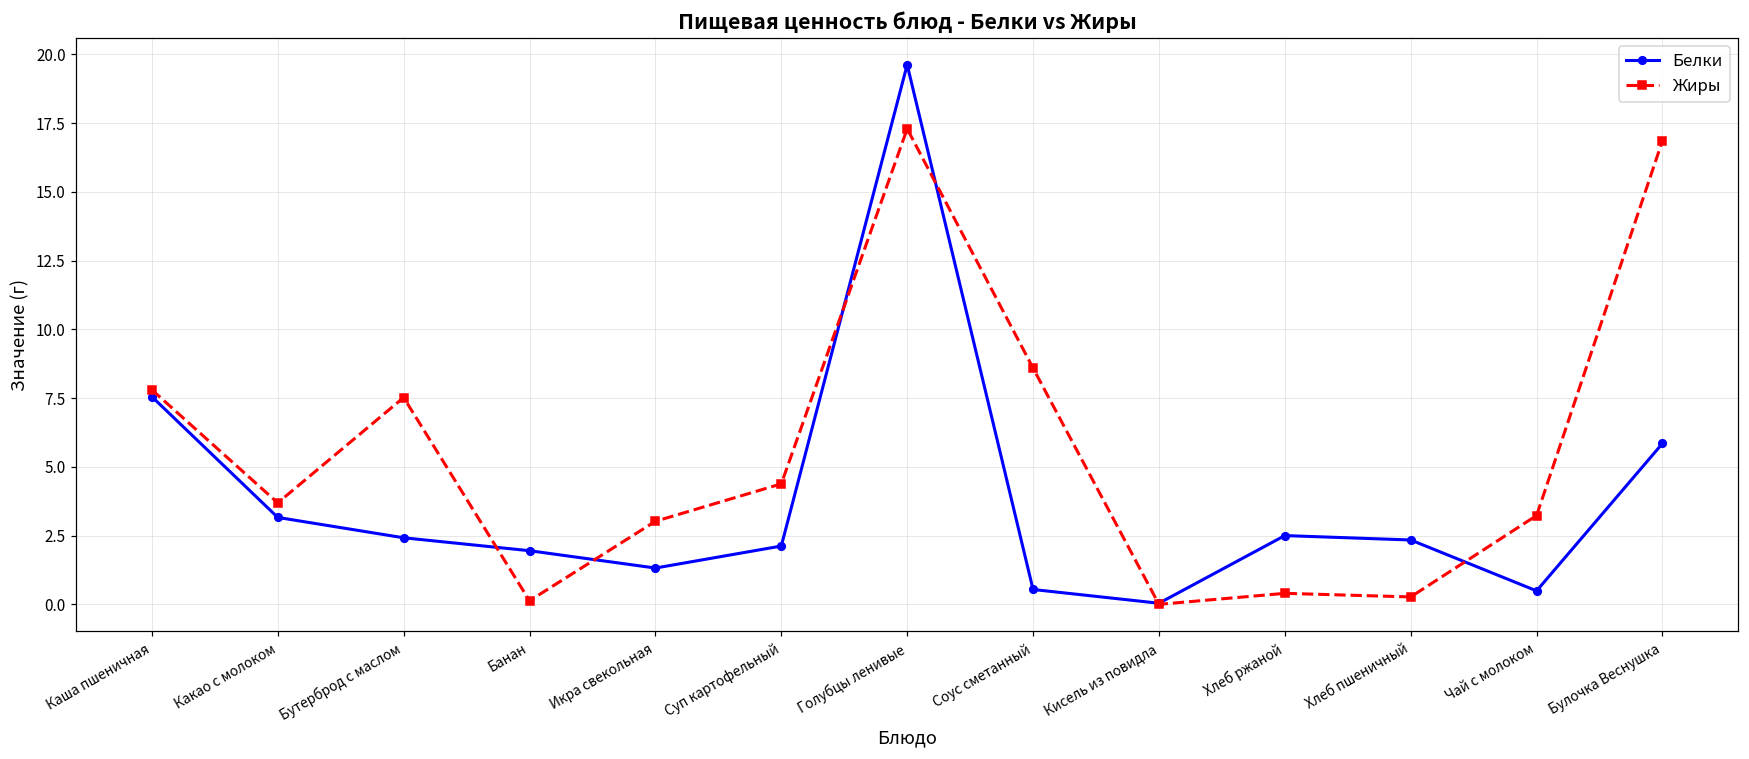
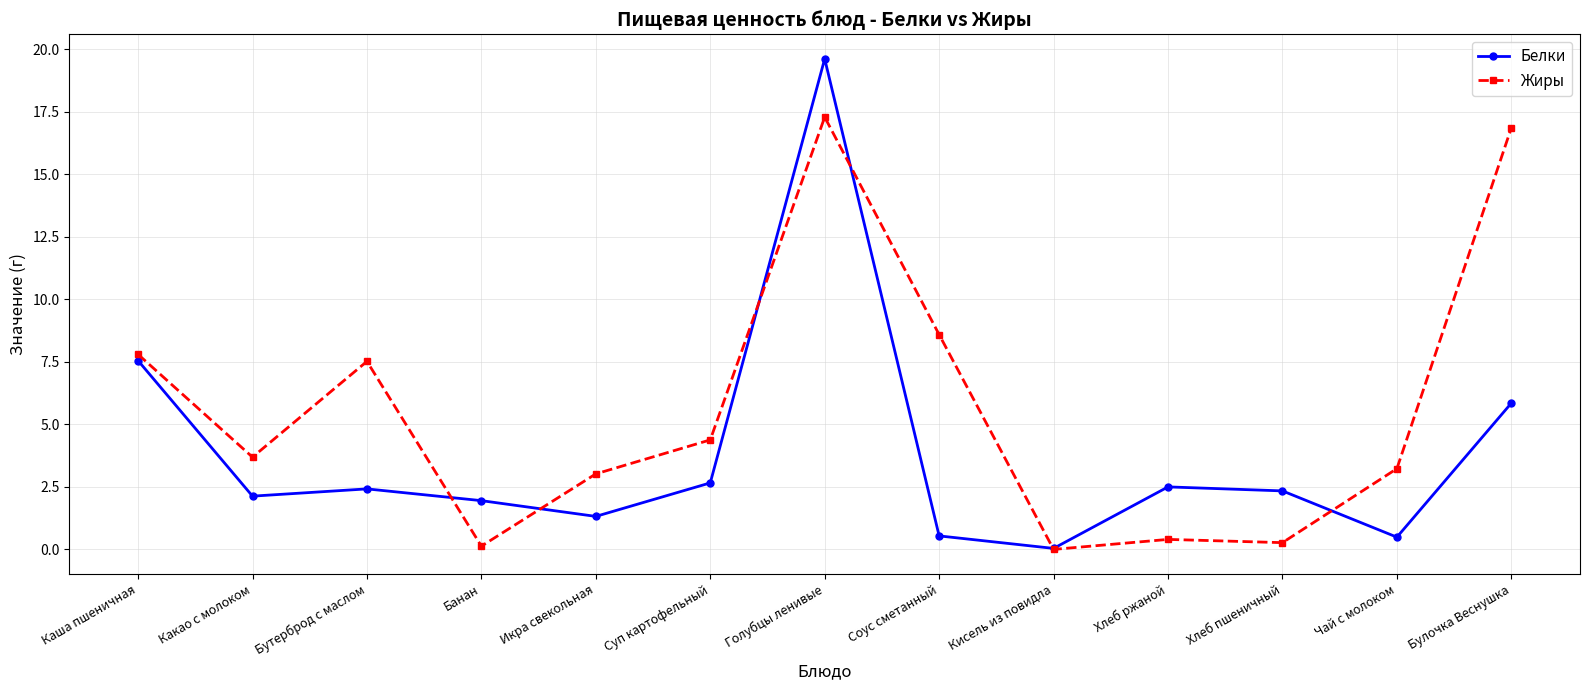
Белки, Какао с молоком: 3.2 -> 2.1
Белки, Суп картофельный: 2.1 -> 2.7
